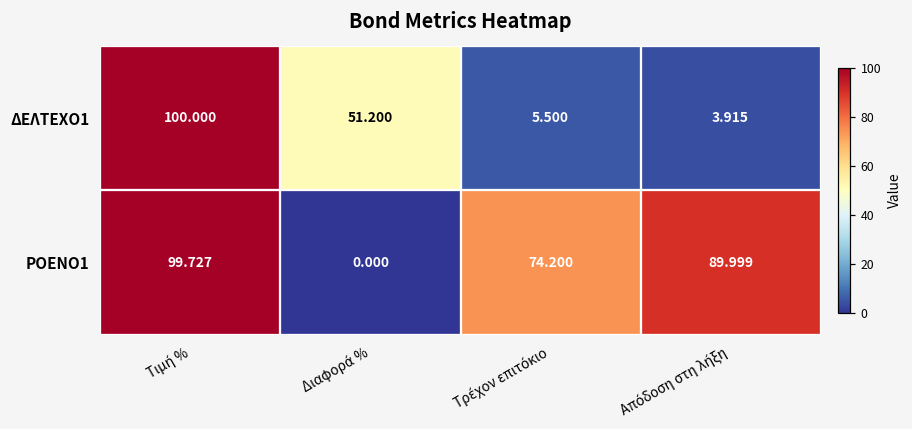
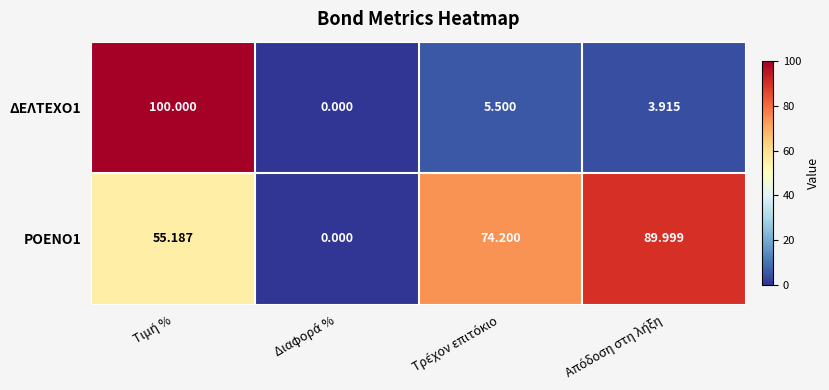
ΔΕΛΤΕΧΟ1, Διαφορά %: 51.200 -> 0.000
ΡΟΕΝΟ1, Τιμή %: 99.727 -> 55.187
